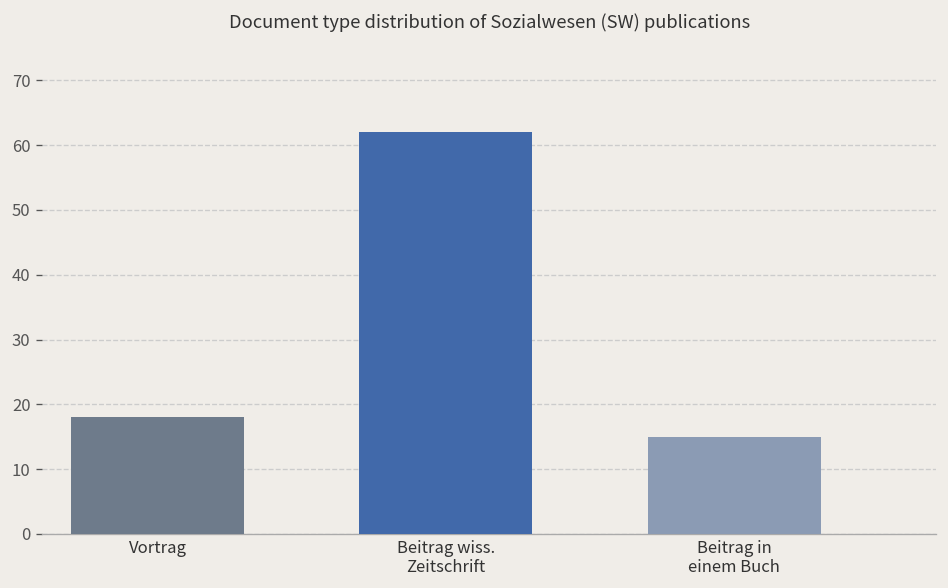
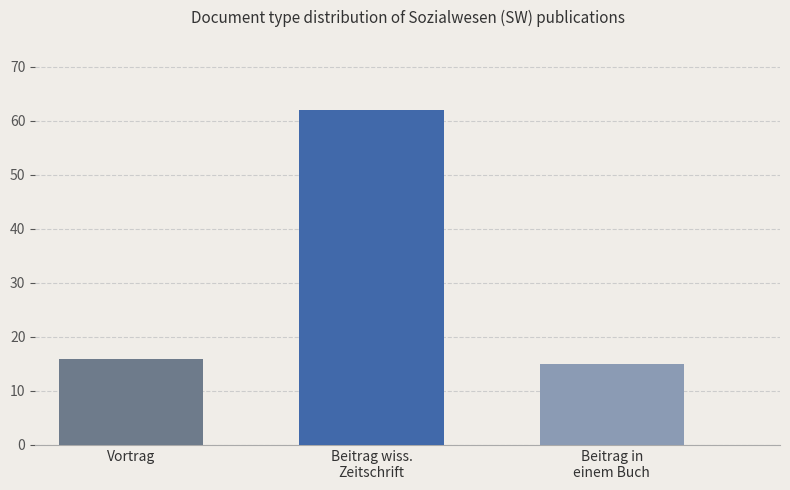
Vortrag: 18 -> 16
